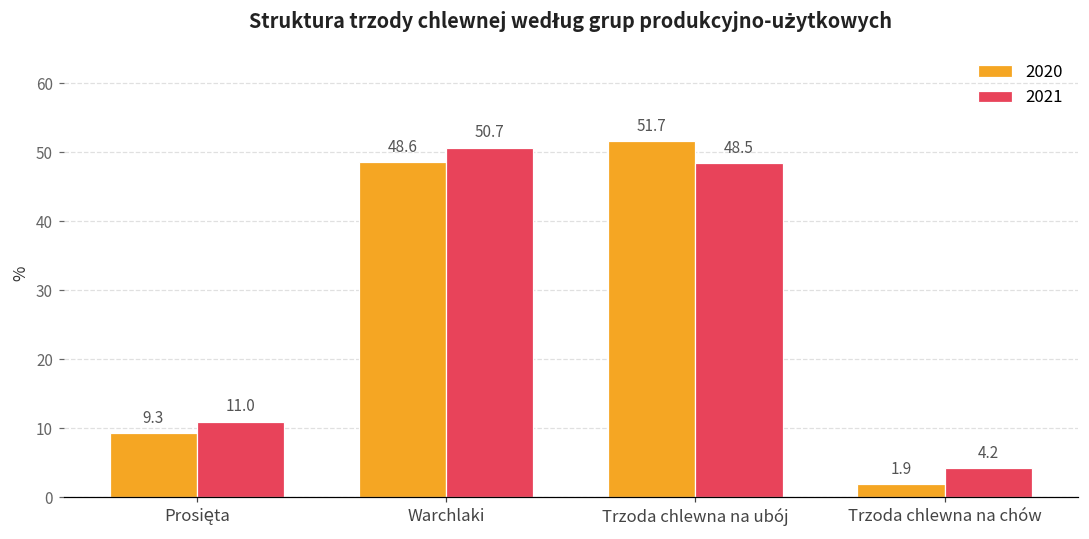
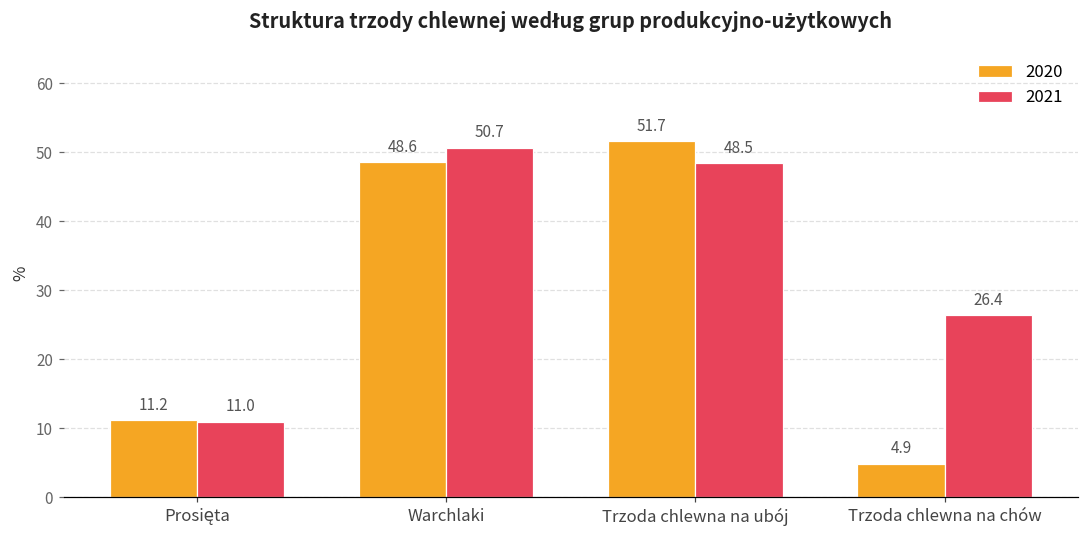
2020, Prosięta: 9.3 -> 11.2
2020, Trzoda chlewna na chów: 1.9 -> 4.9
2021, Trzoda chlewna na chów: 4.2 -> 26.4
